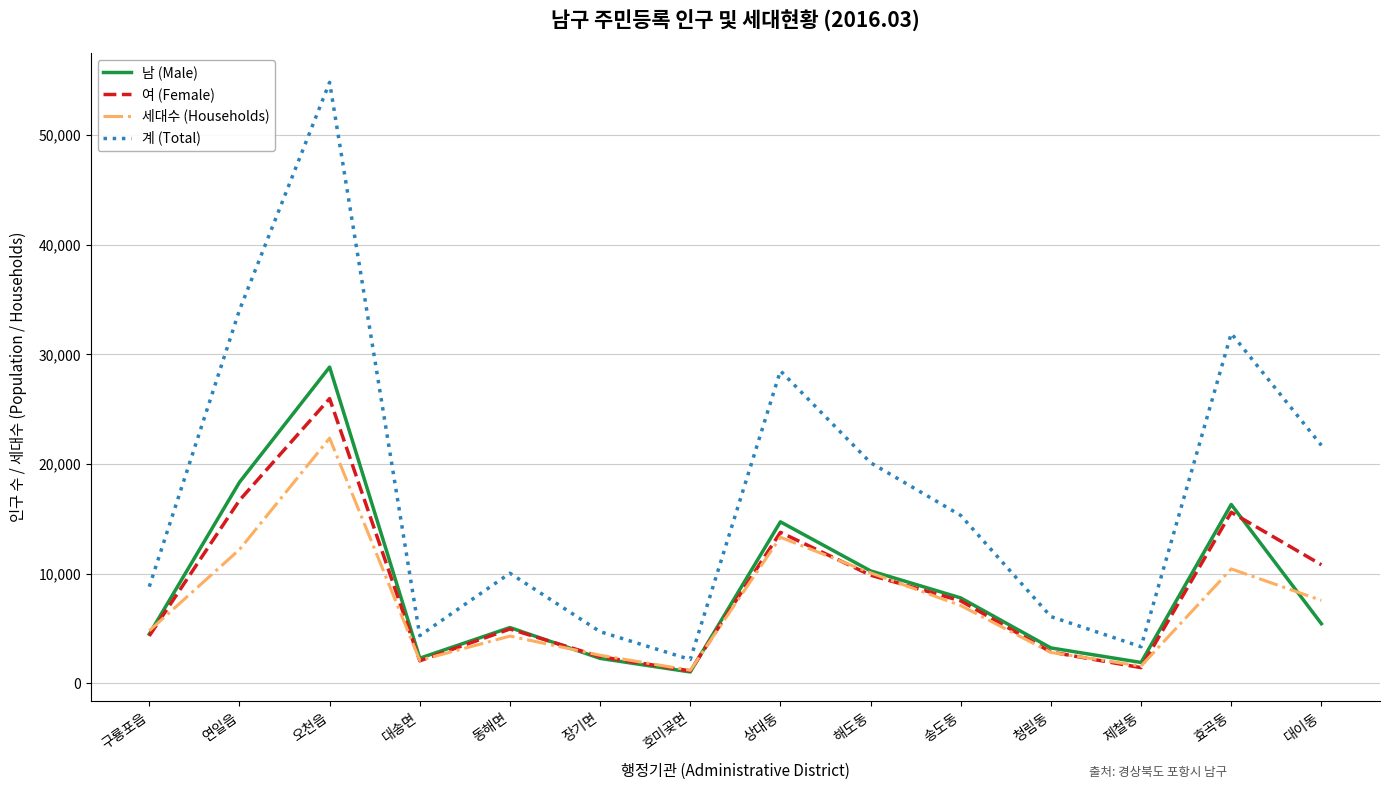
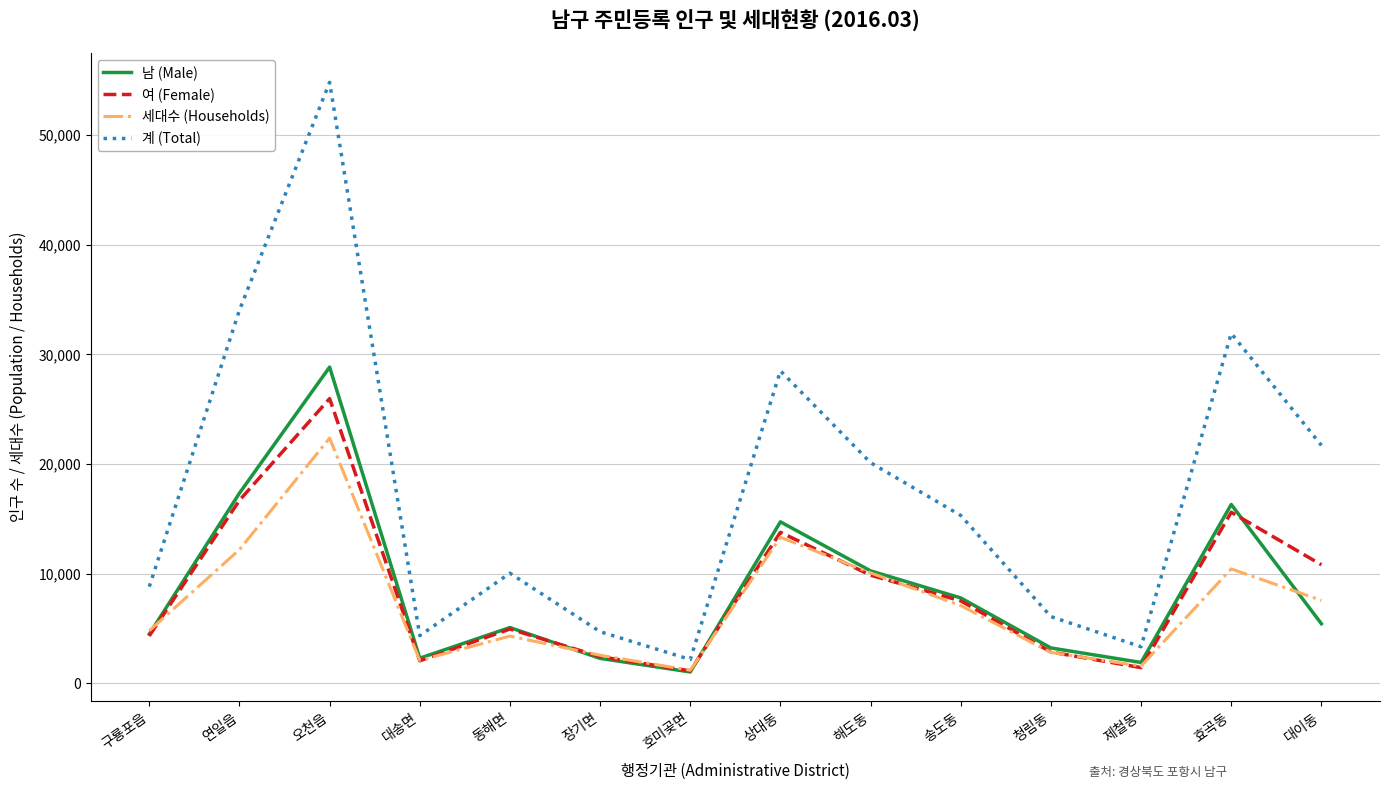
남 (Male), 연일읍: 18,300 -> 17,300
